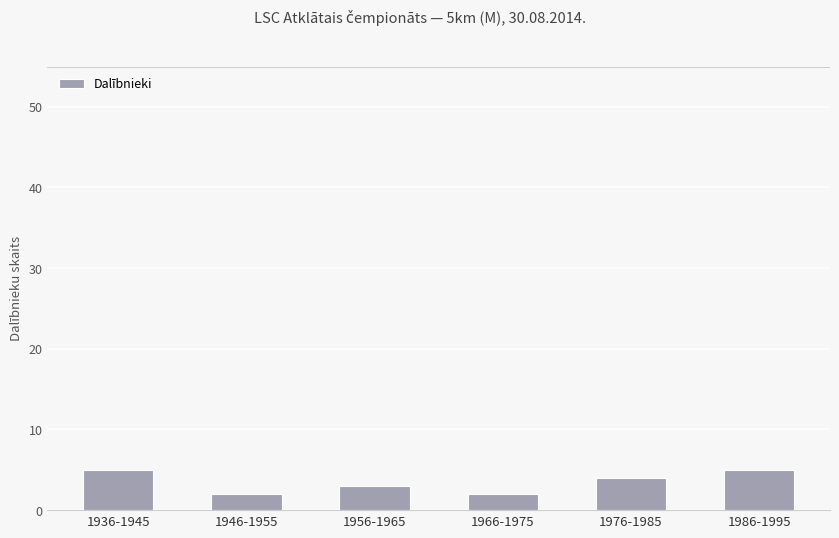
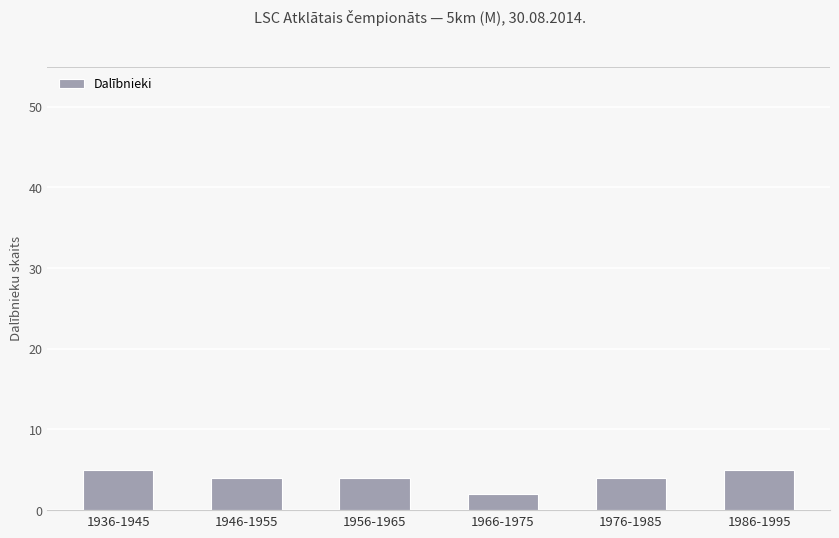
1946-1955: 2 -> 4
1956-1965: 3 -> 4
